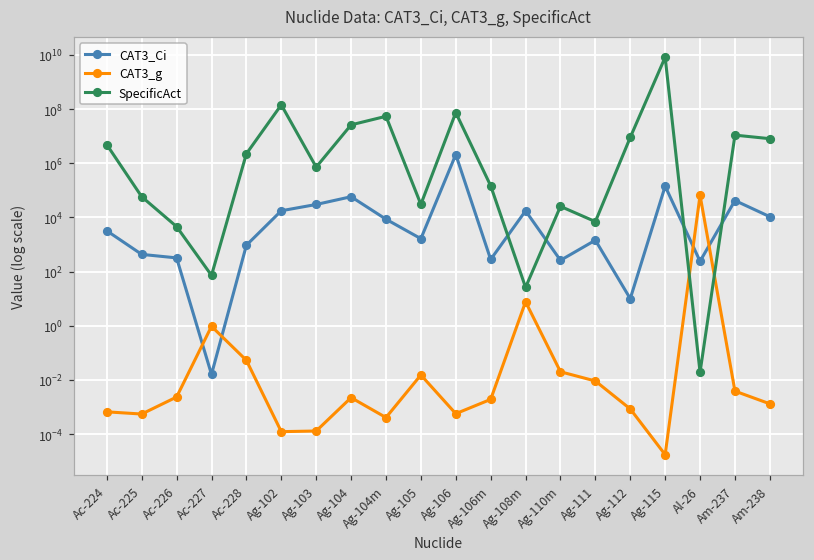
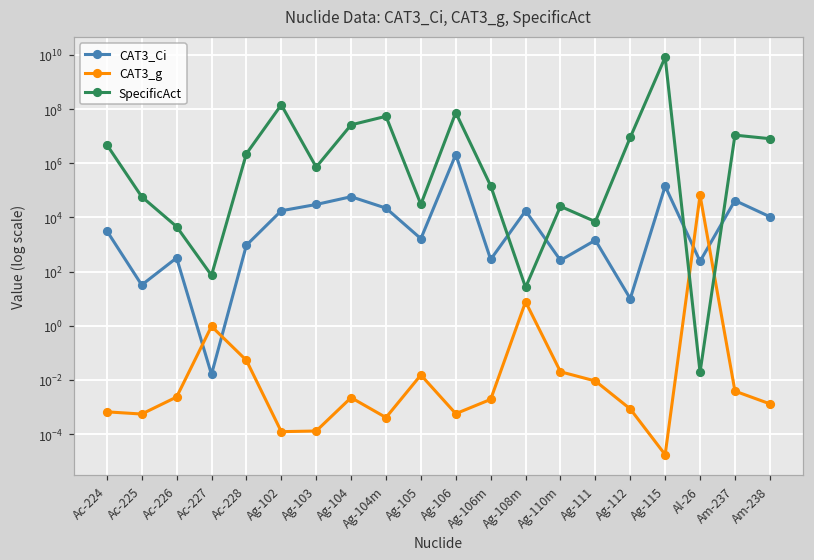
CAT3_Ci, Ac-225: 400 -> 30
CAT3_Ci, Ag-104m: 9000 -> 20000
